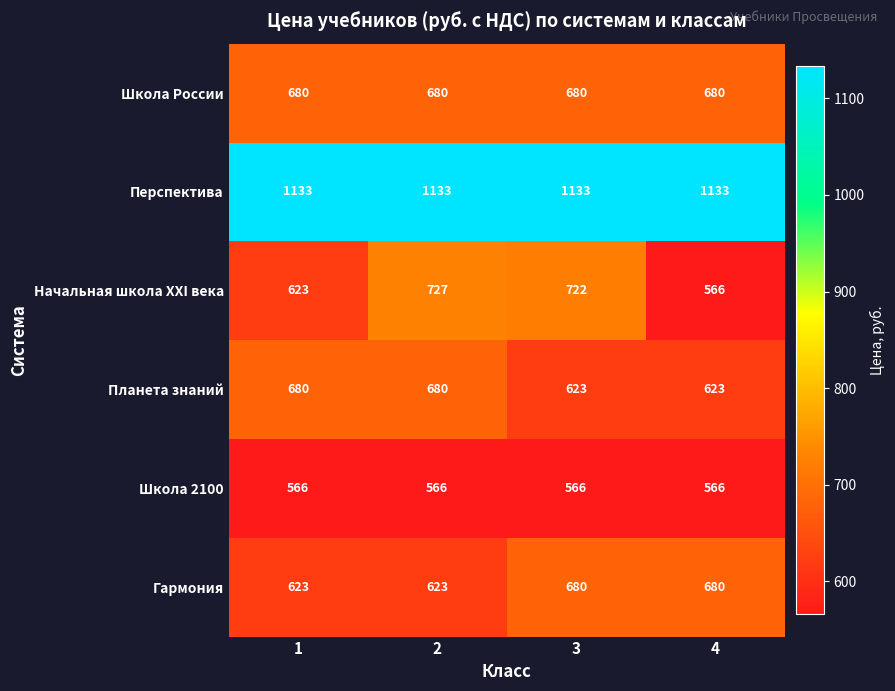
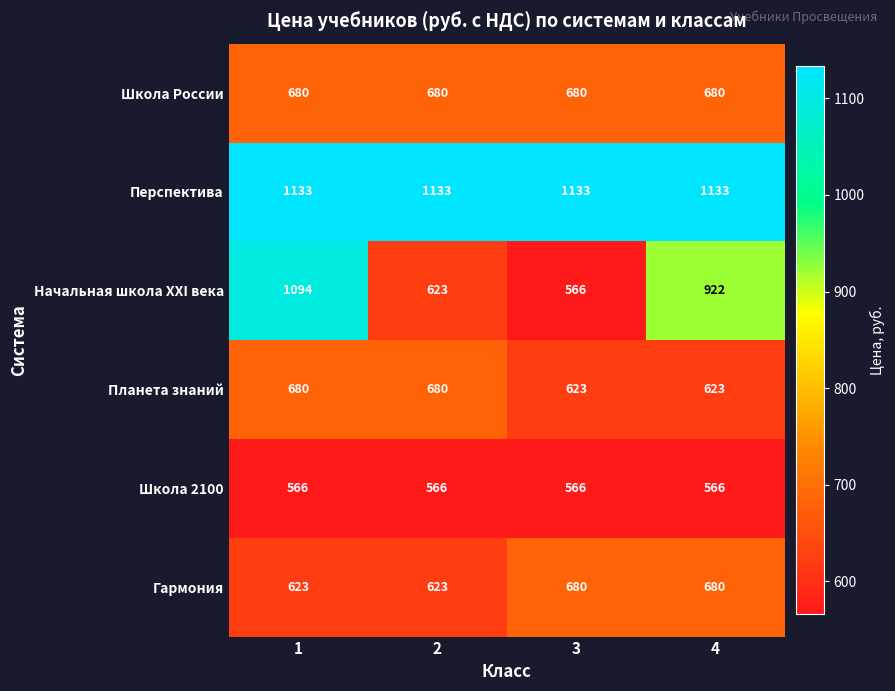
Начальная школа XXI века, 1: 623 -> 1094
Начальная школа XXI века, 2: 727 -> 623
Начальная школа XXI века, 3: 722 -> 566
Начальная школа XXI века, 4: 566 -> 922
